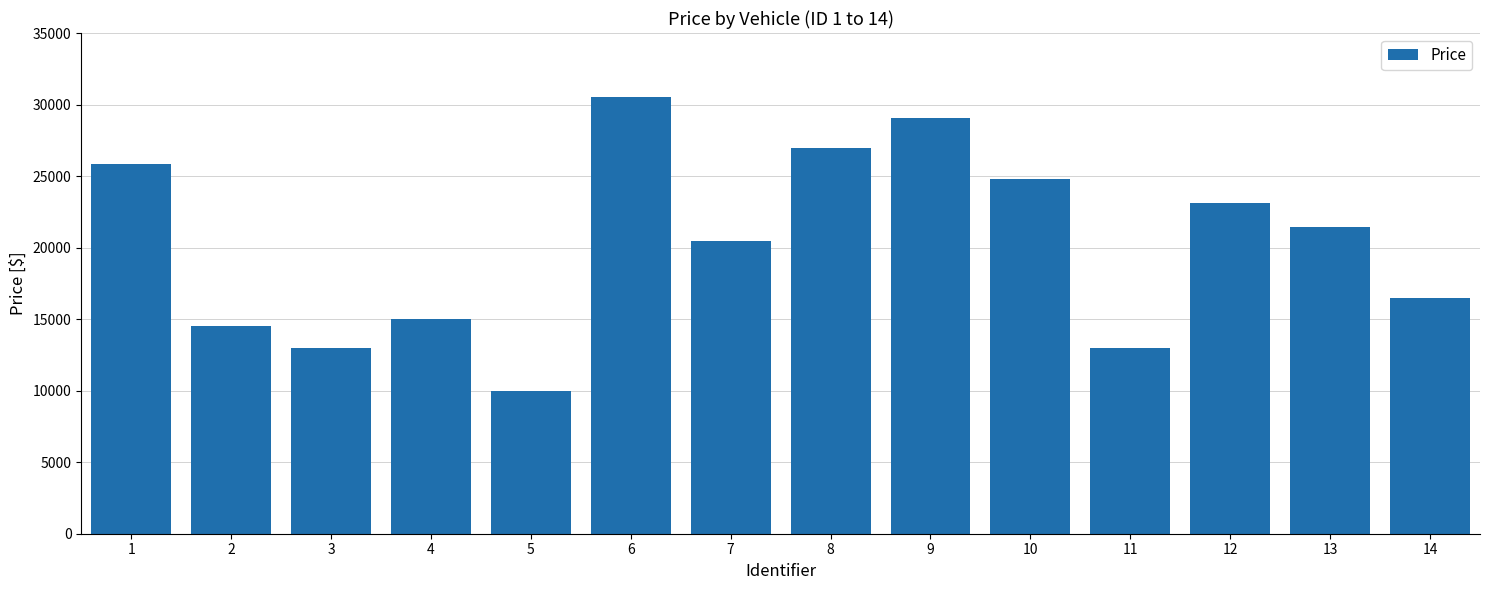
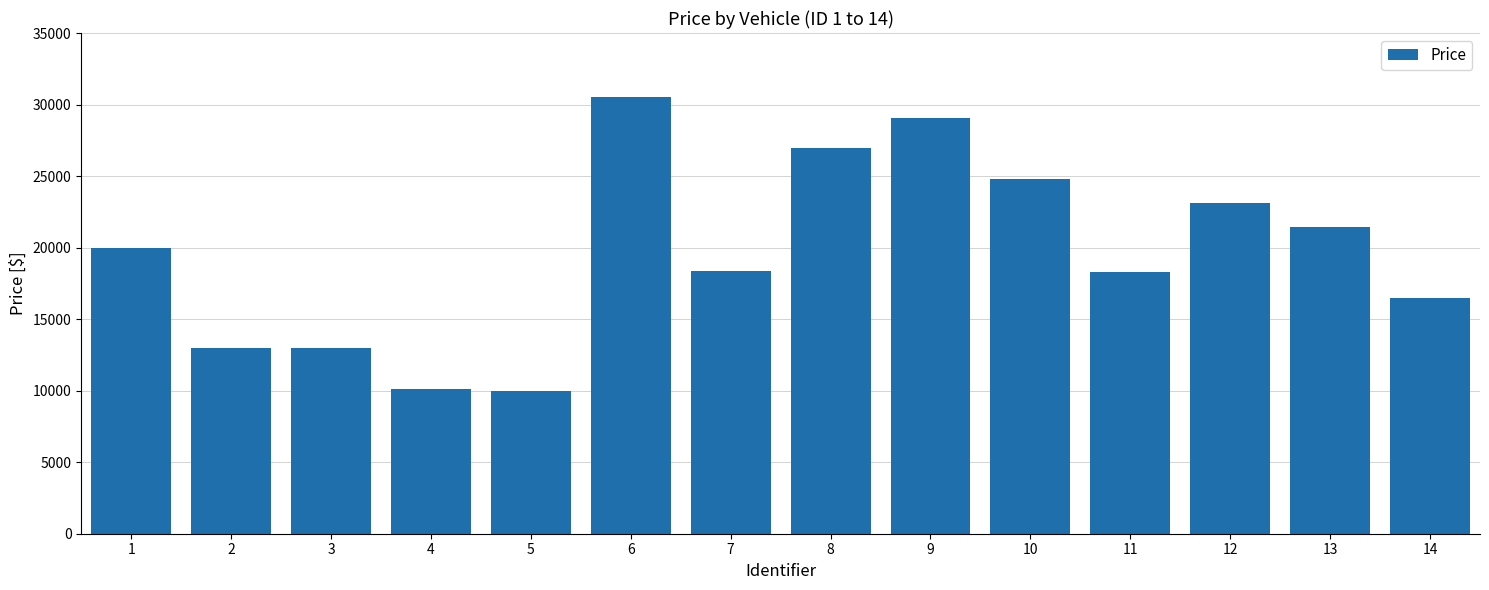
1: 25800 -> 20000
2: 14500 -> 13000
4: 15000 -> 10100
7: 20500 -> 18400
11: 13000 -> 18300
